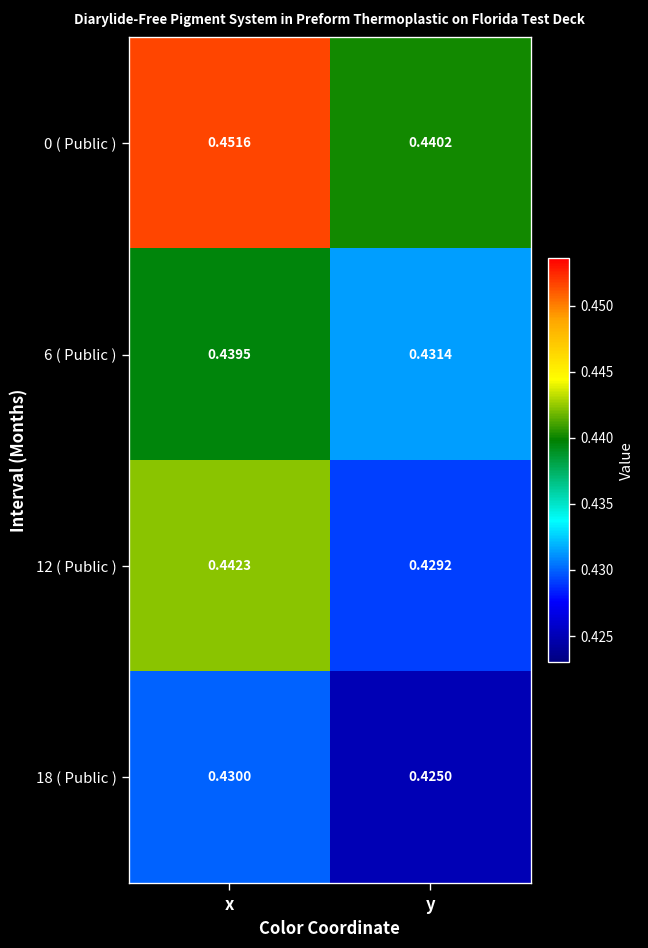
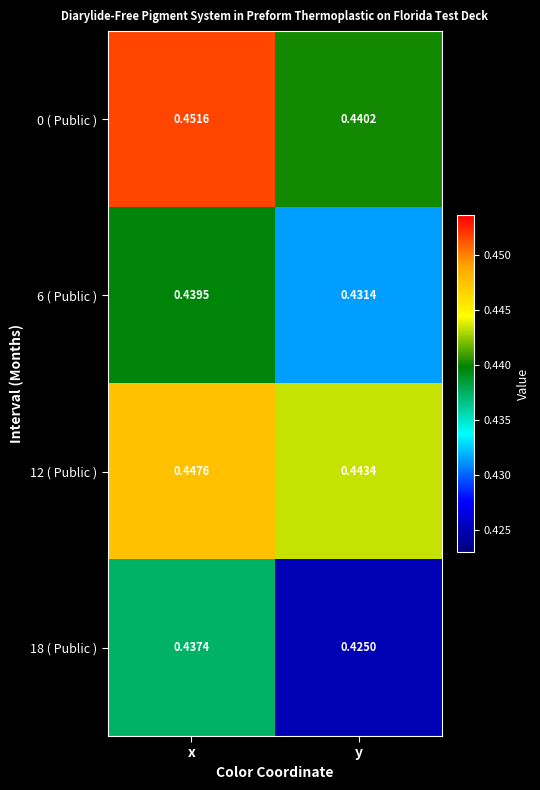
12 ( Public ), x: 0.4423 -> 0.4476
12 ( Public ), y: 0.4292 -> 0.4434
18 ( Public ), x: 0.4300 -> 0.4374
